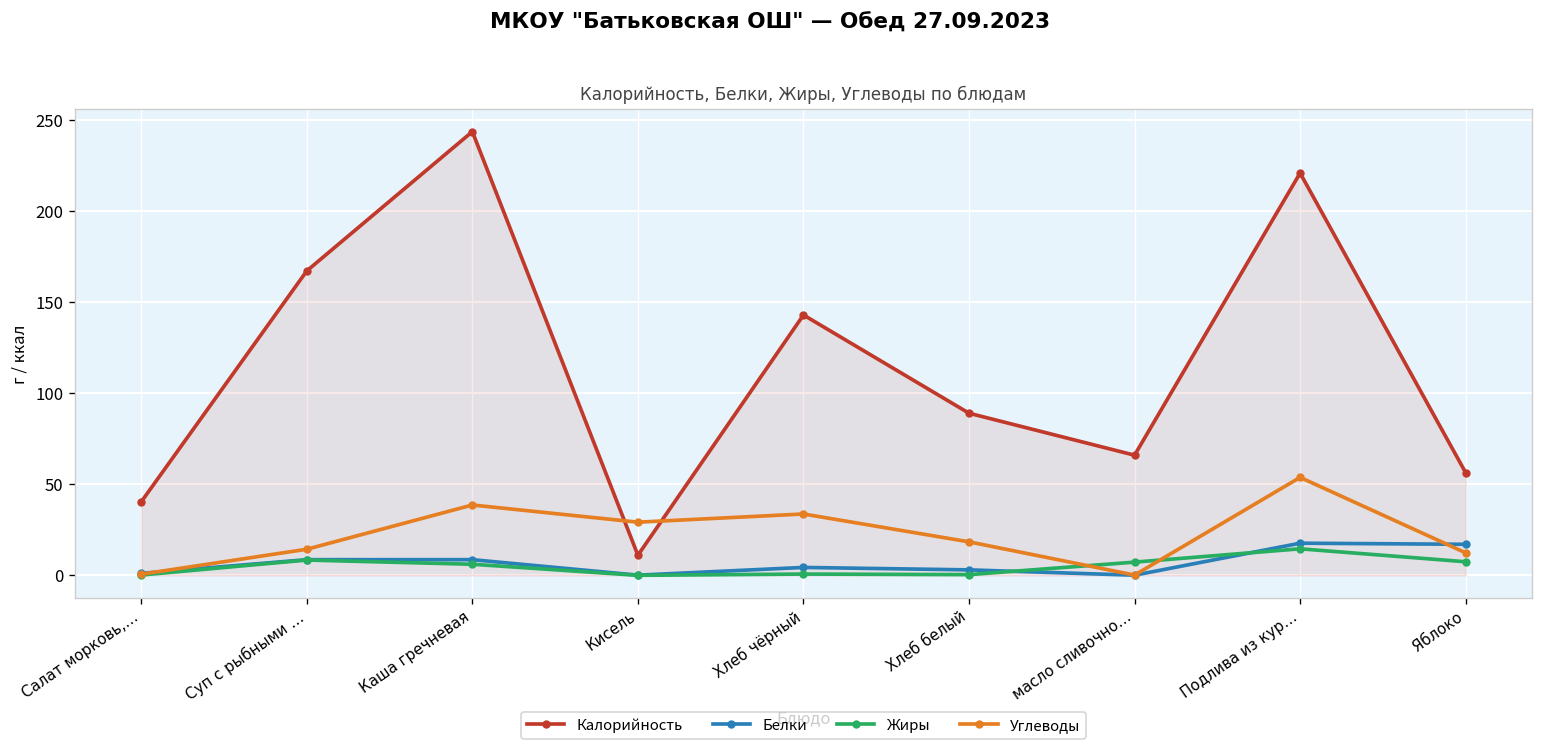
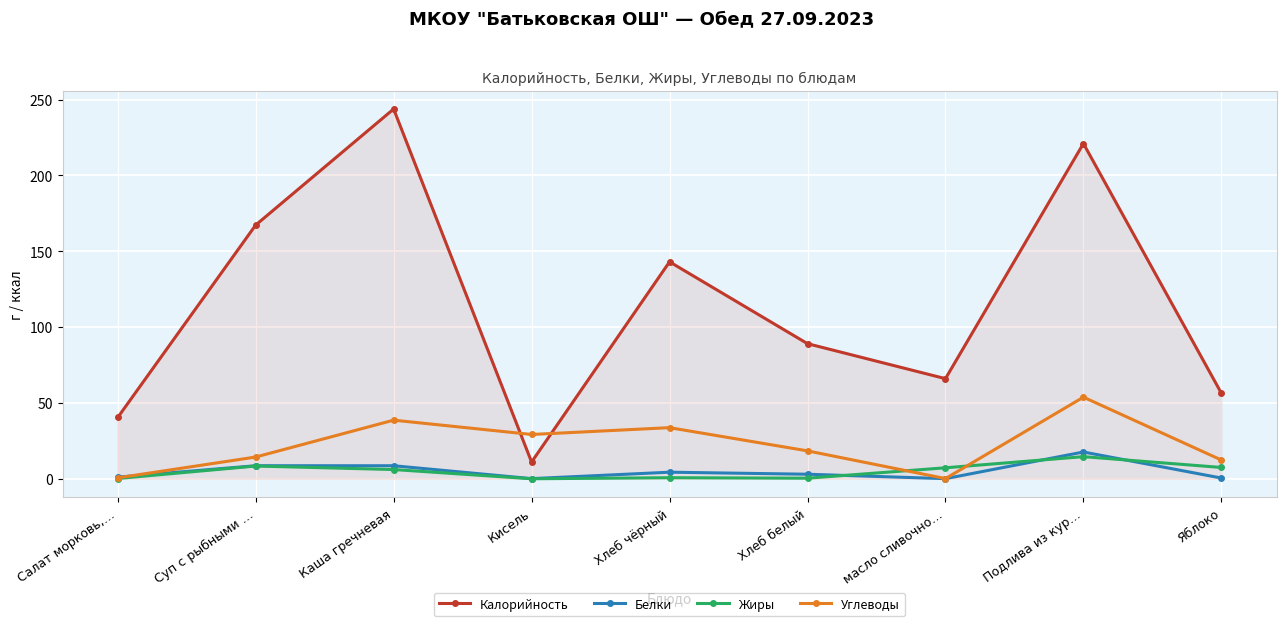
Белки, Яблоко: 17 -> 0
